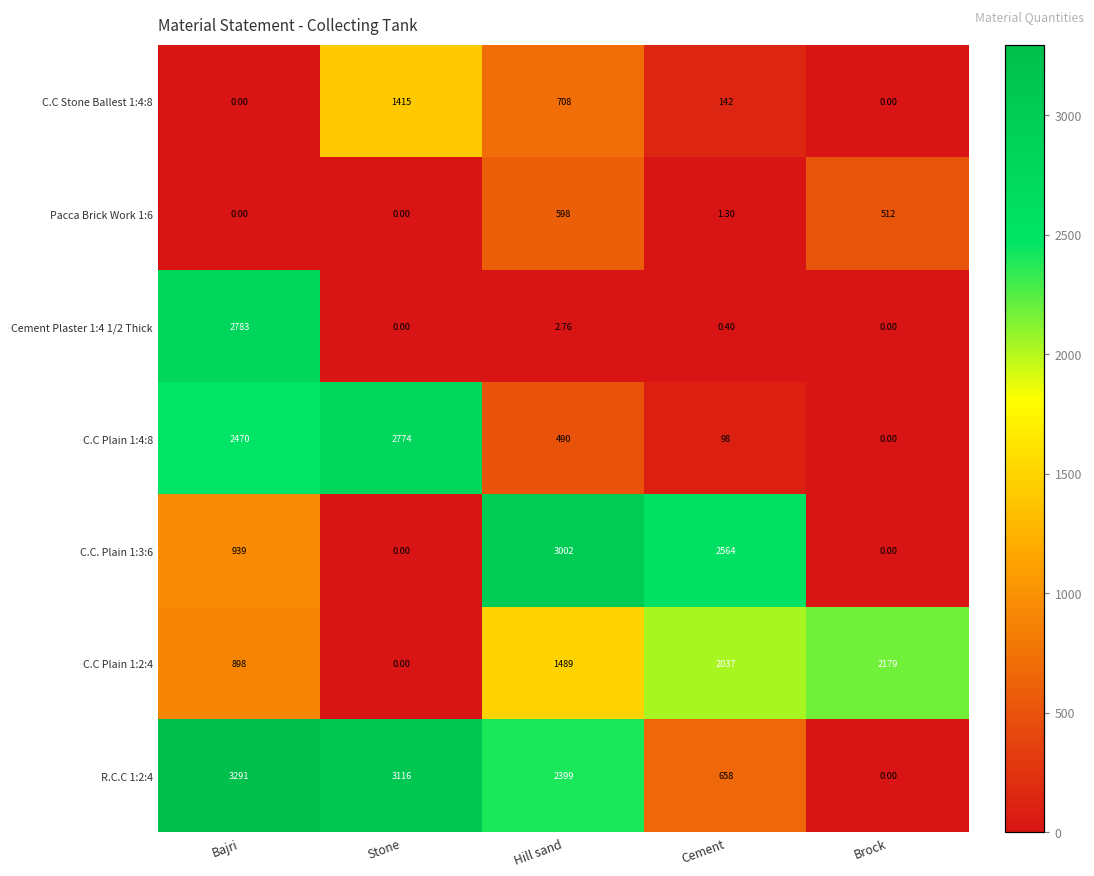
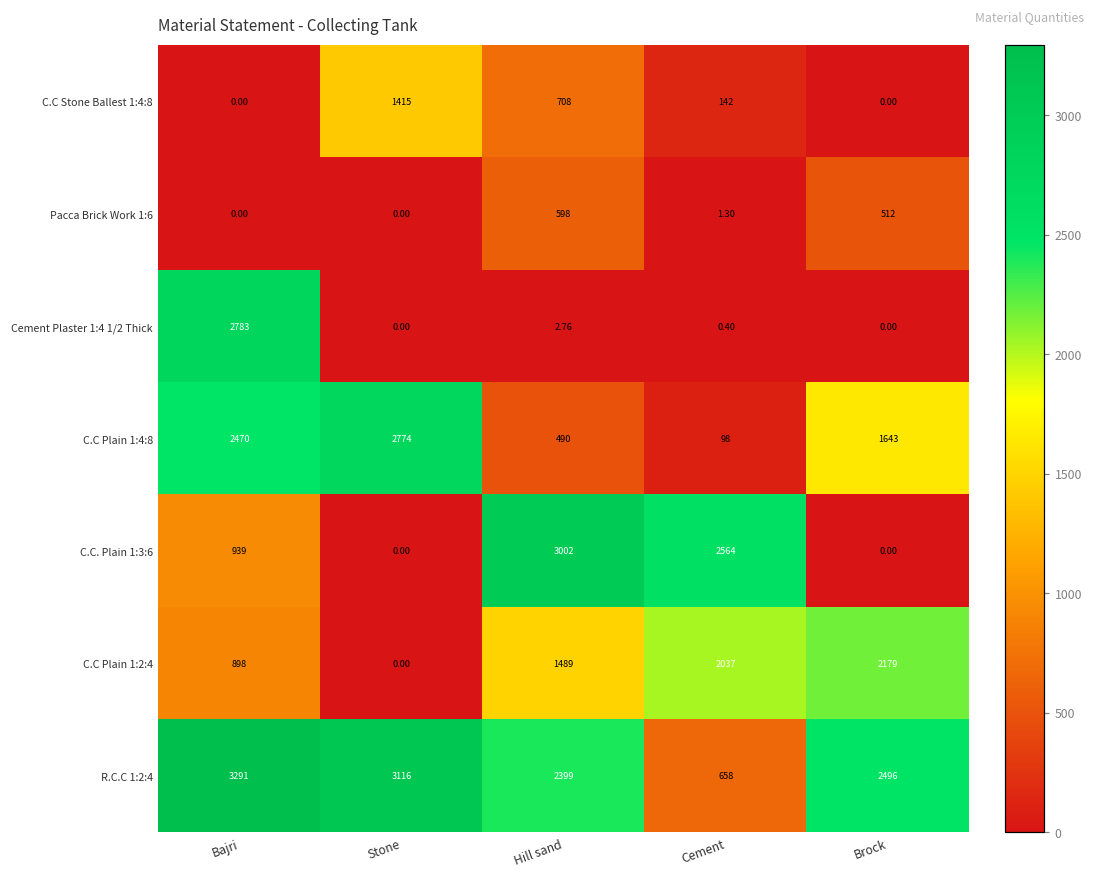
C.C Plain 1:4:8, Brock: 0.00 -> 1643
R.C.C 1:2:4, Brock: 0.00 -> 2496
